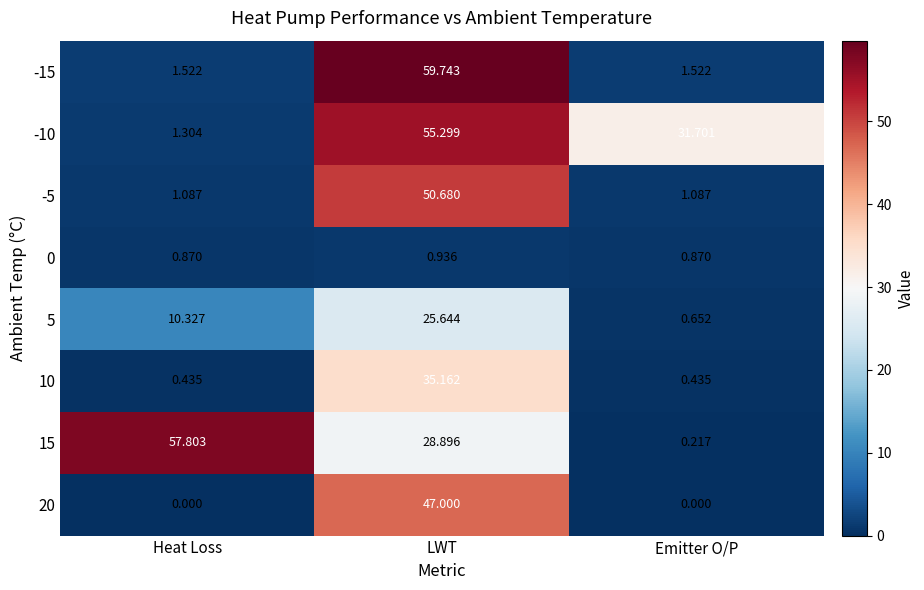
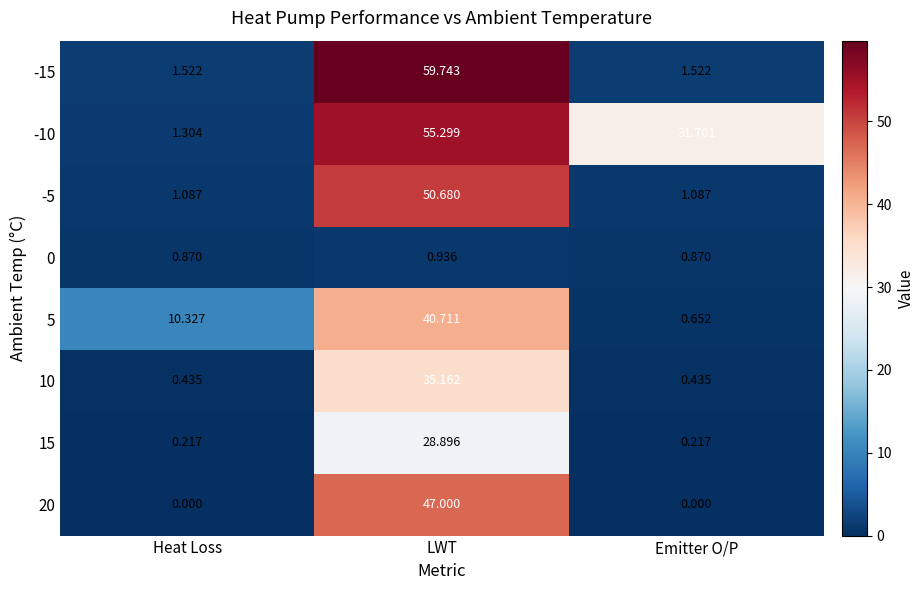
5, LWT: 25.644 -> 40.711
15, Heat Loss: 57.803 -> 0.217
